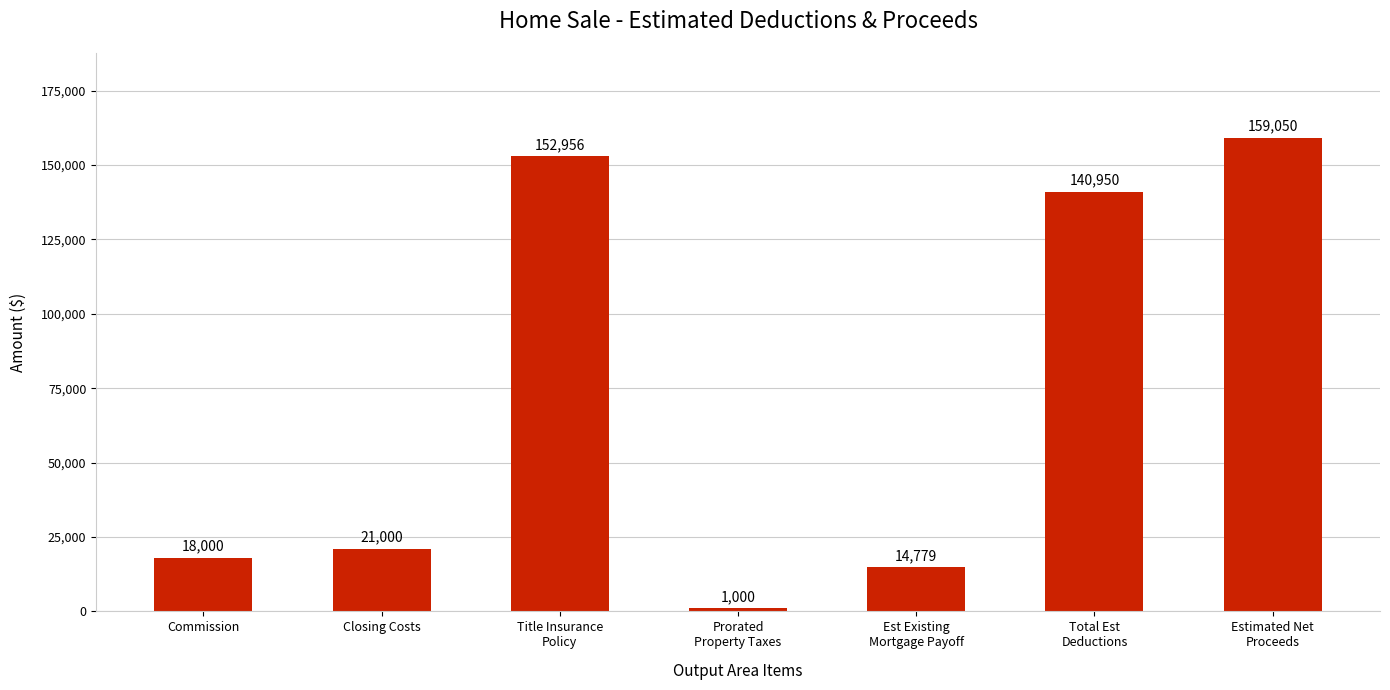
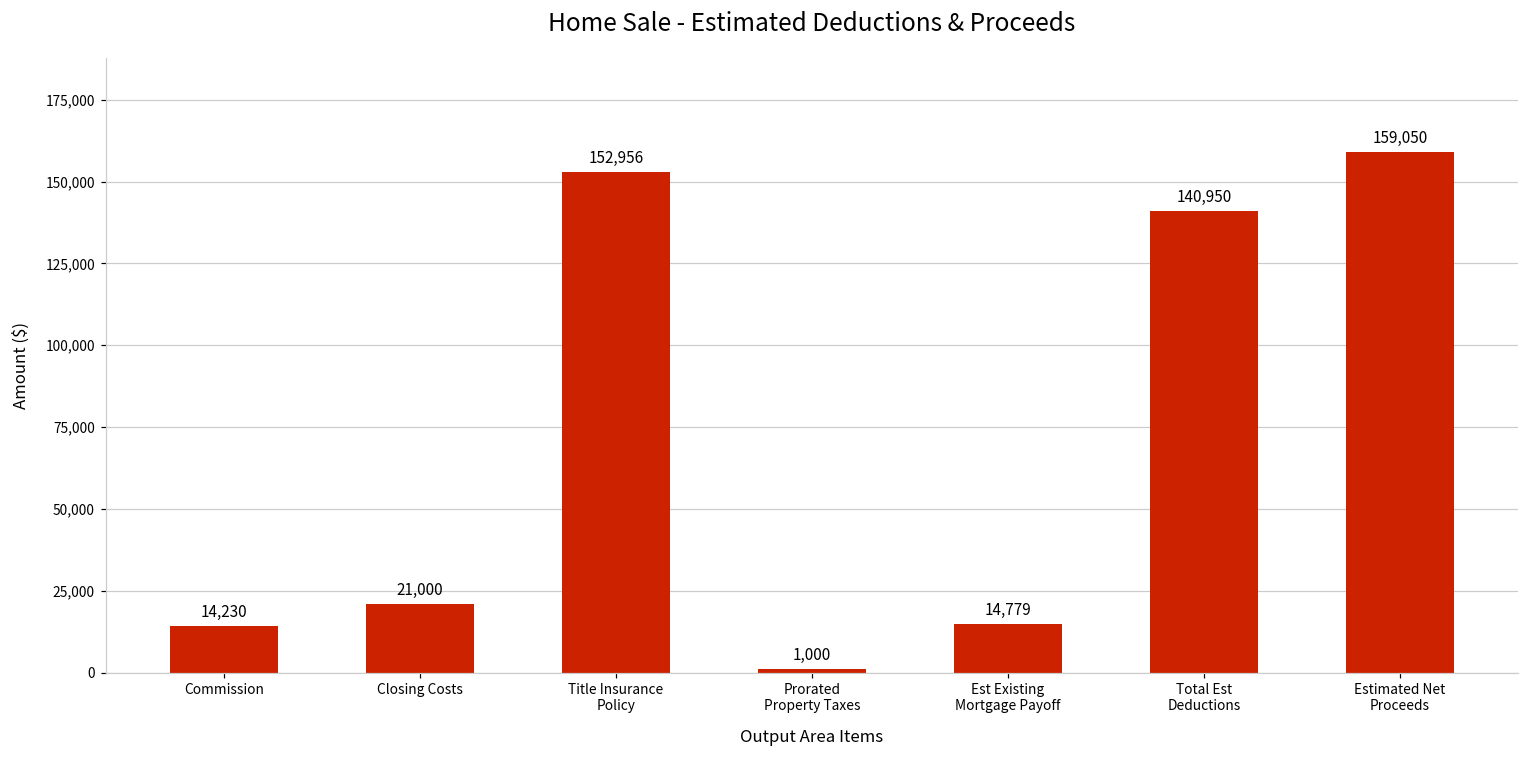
Commission: 18,000 -> 14,230
